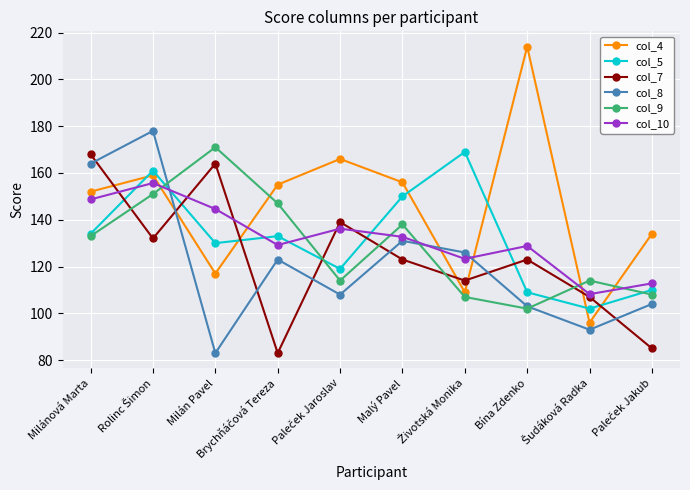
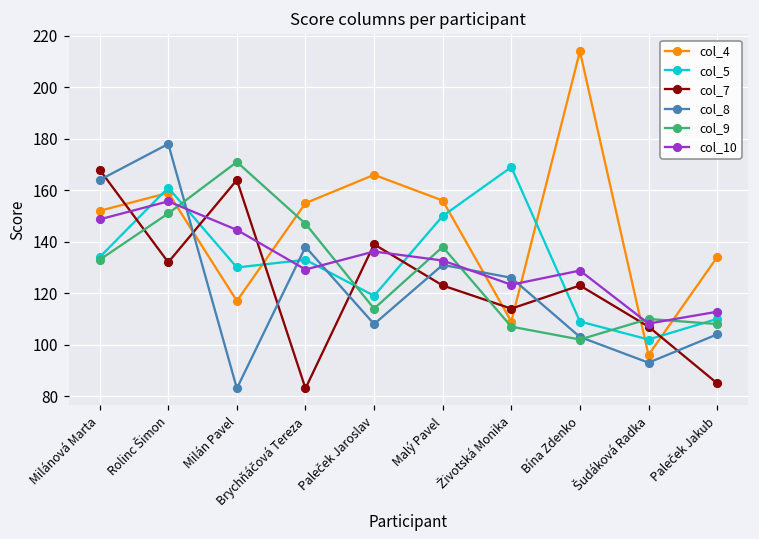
col_8, Brychňáčová Tereza: 123 -> 138
col_9, Šudáková Radka: 114 -> 110
